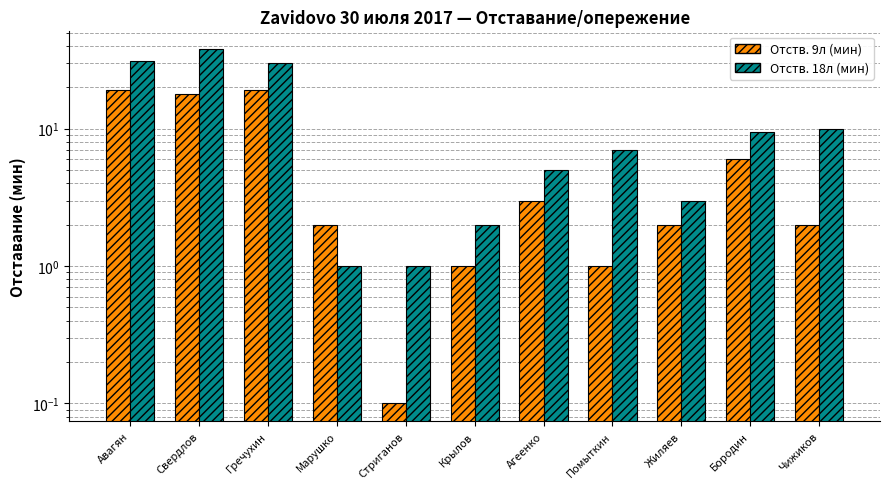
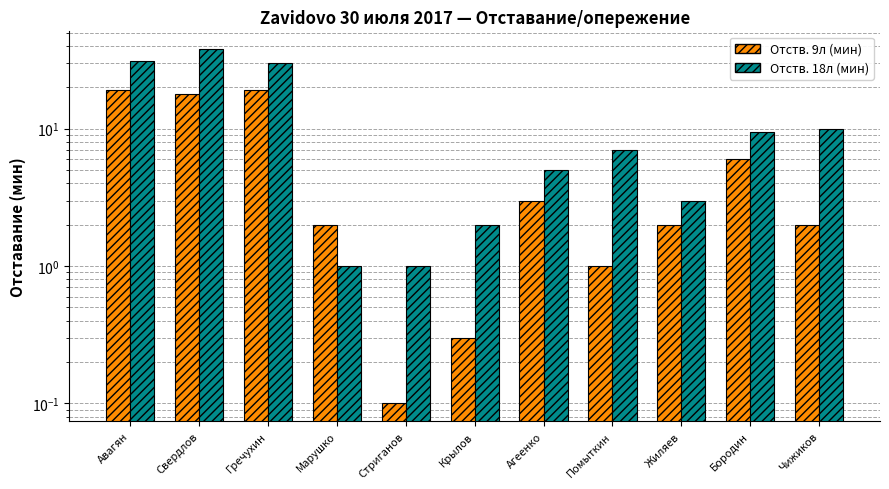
Отств. 9л (мин), Крылов: 1.0 -> 0.3
